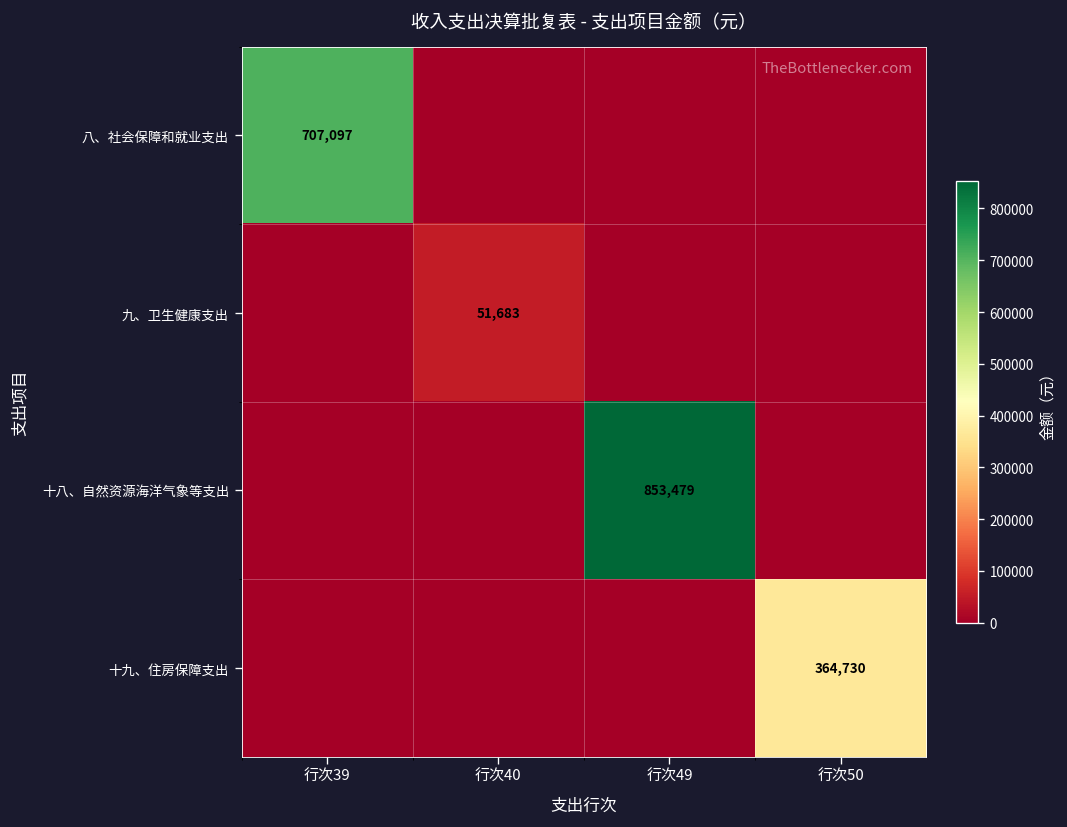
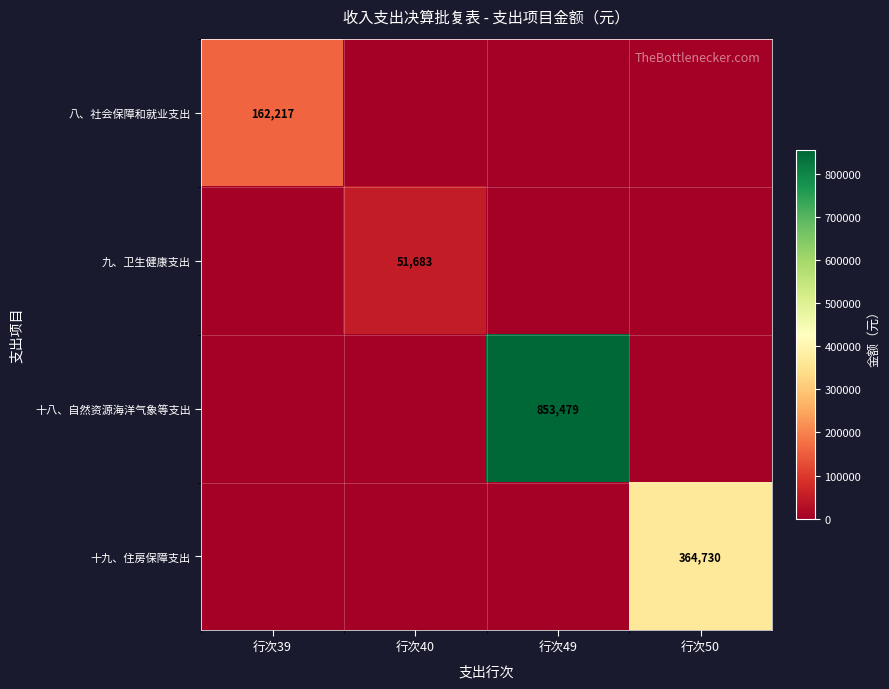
八、社会保障和就业支出, 行次39: 707,097 -> 162,217
